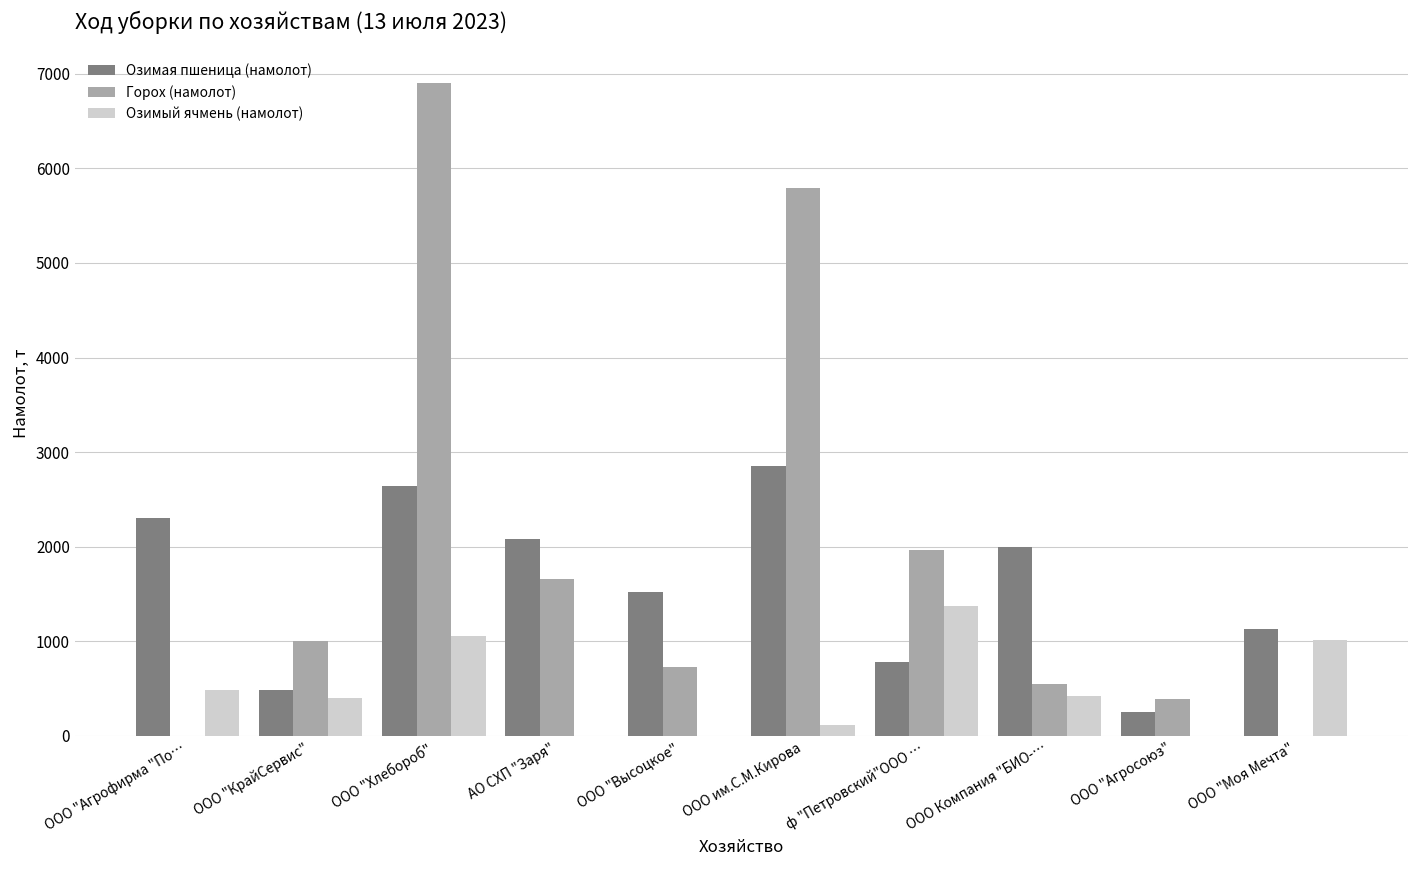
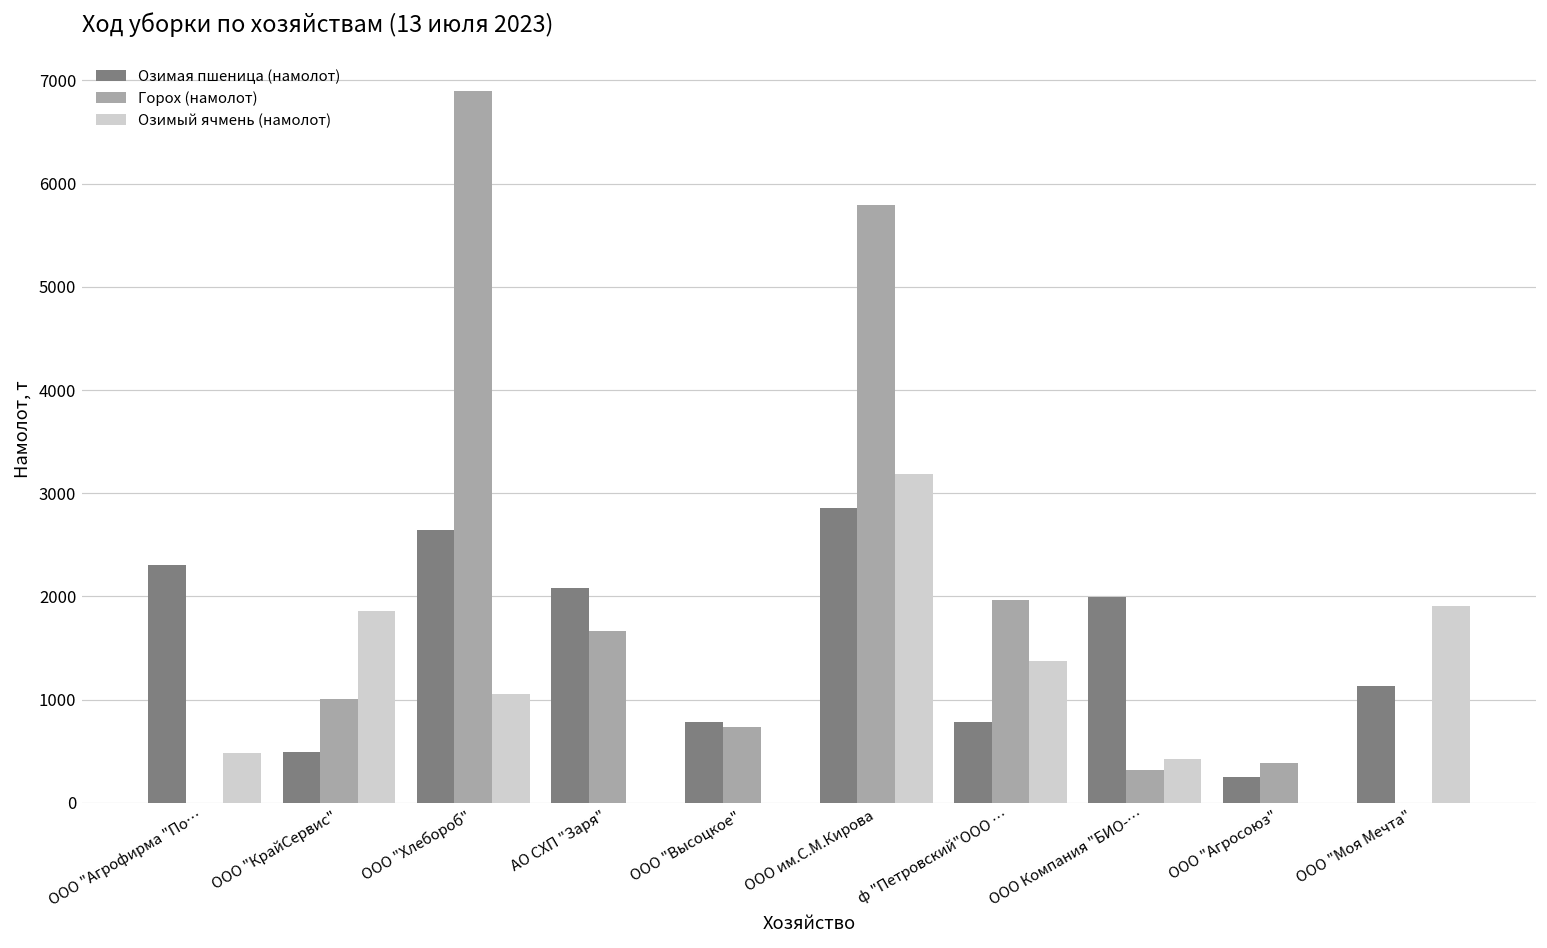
Озимый ячмень (намолот), ООО "КрайСервис": 400 -> 1900
Озимая пшеница (намолот), ООО "Высоцкое": 1500 -> 800
Озимый ячмень (намолот), ООО им.С.М.Кирова: 100 -> 3200
Горох (намолот), ООО Компания "БИО-…: 500 -> 300
Озимый ячмень (намолот), ООО "Моя Мечта": 1000 -> 1900
